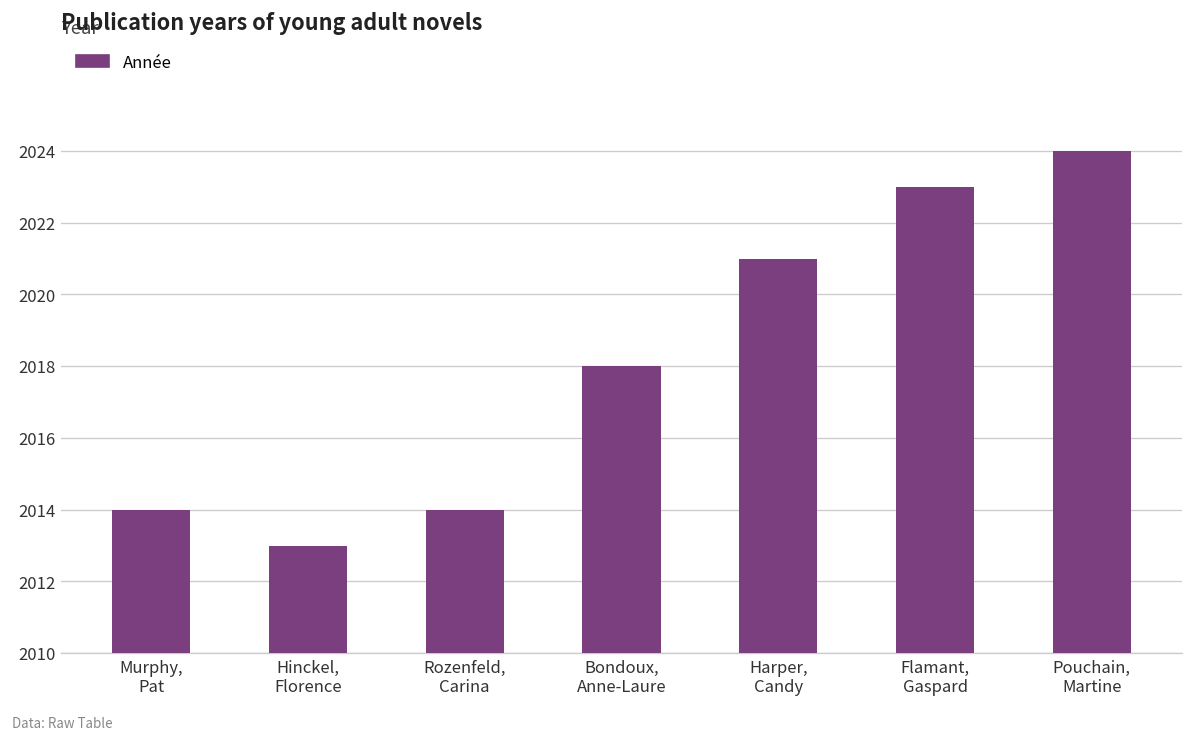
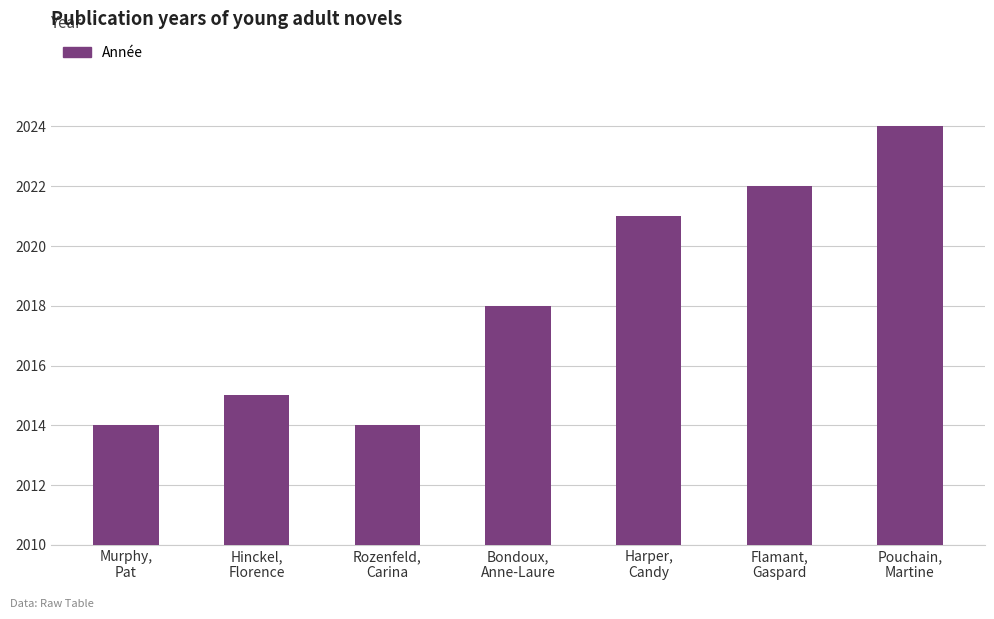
Hinckel, Florence: 2013 -> 2015
Flamant, Gaspard: 2023 -> 2022
